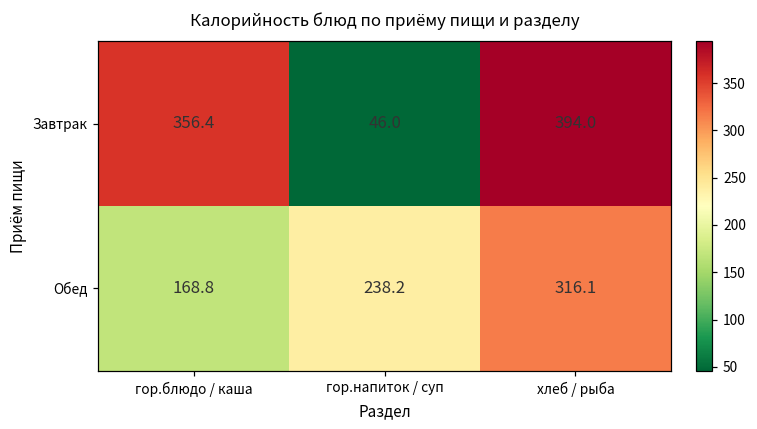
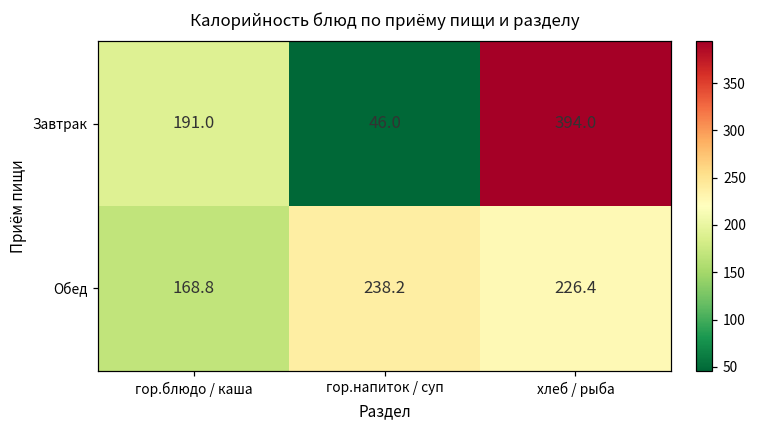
Завтрак, гор.блюдо / каша: 356.4 -> 191.0
Обед, хлеб / рыба: 316.1 -> 226.4
